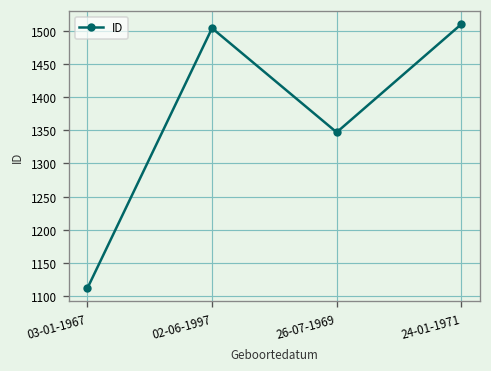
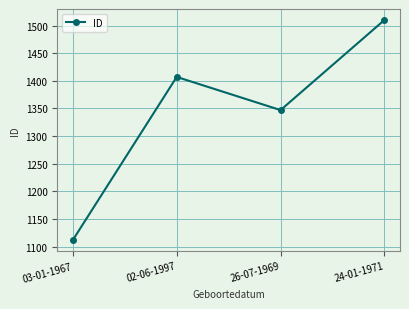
02-06-1997: 1500 -> 1410
